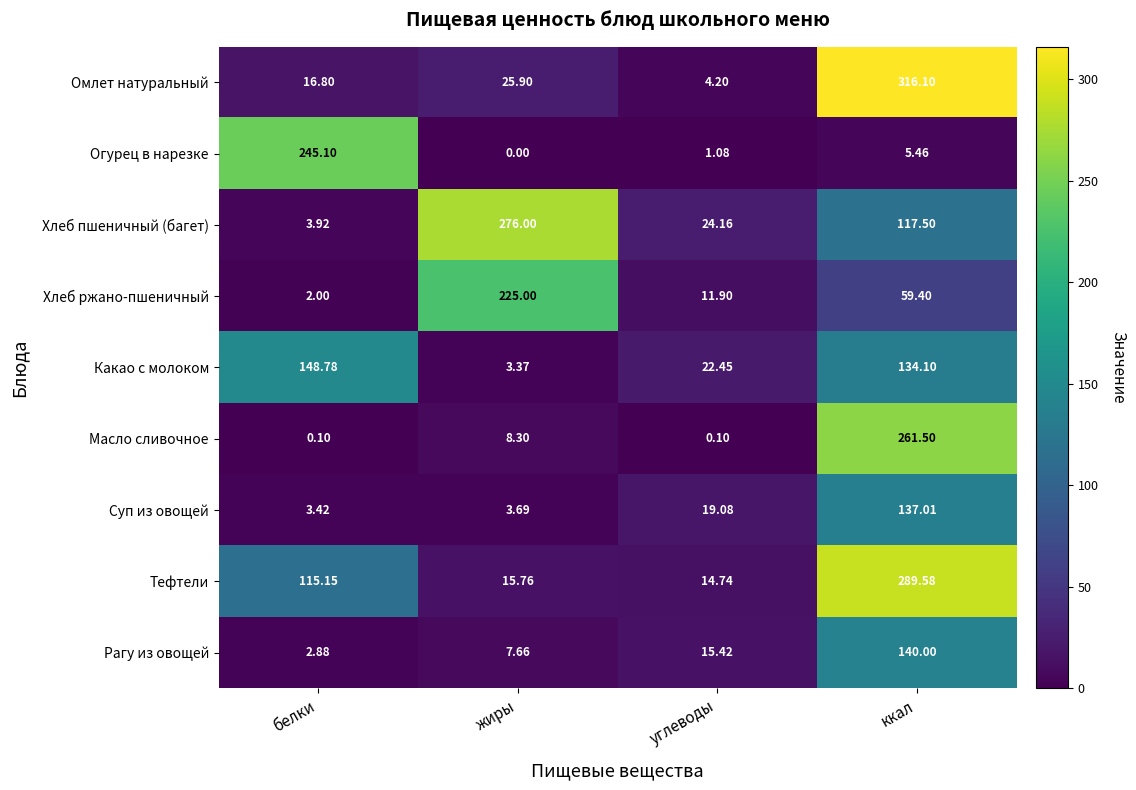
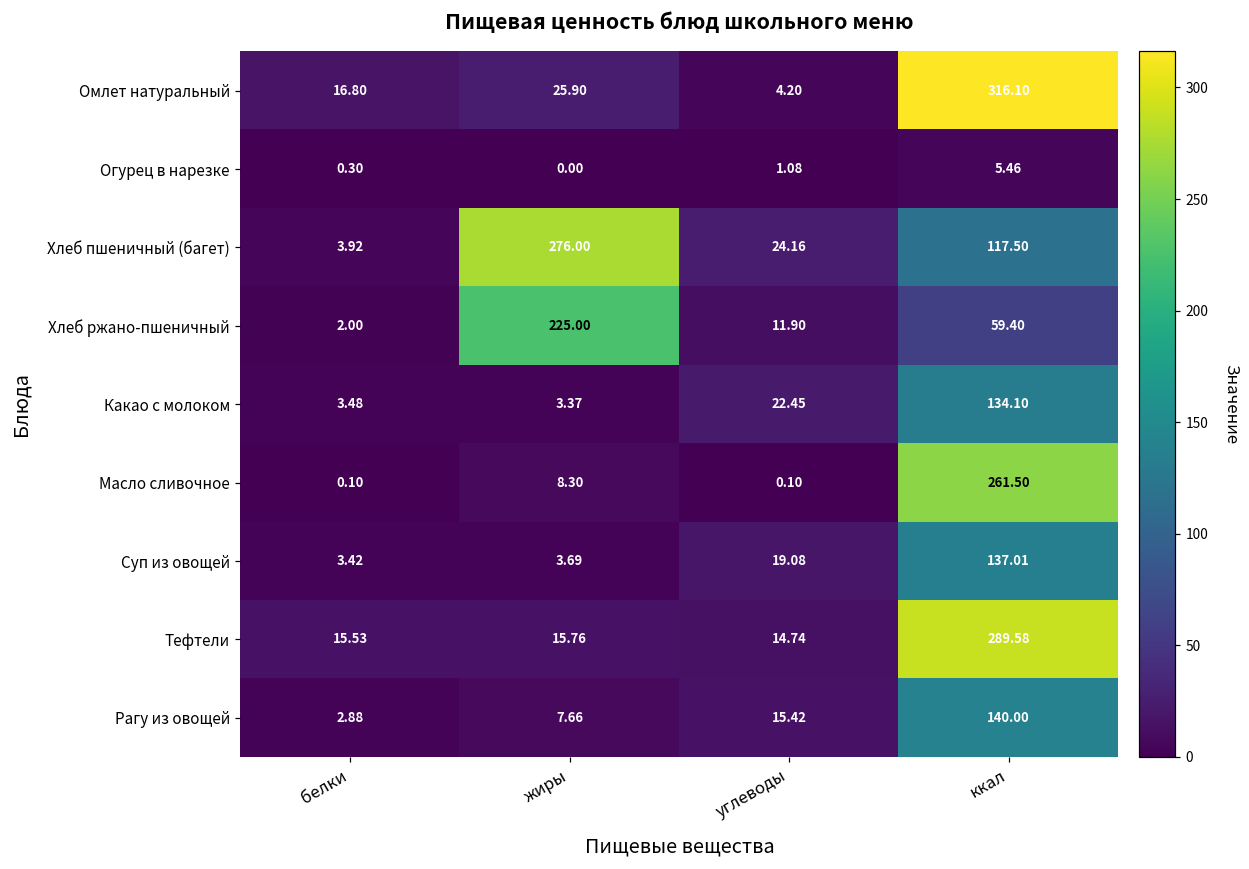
Огурец в нарезке, белки: 245.10 -> 0.30
Какао с молоком, белки: 148.78 -> 3.48
Тефтели, белки: 115.15 -> 15.53
